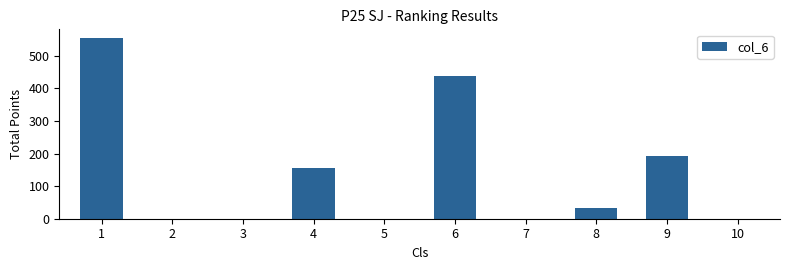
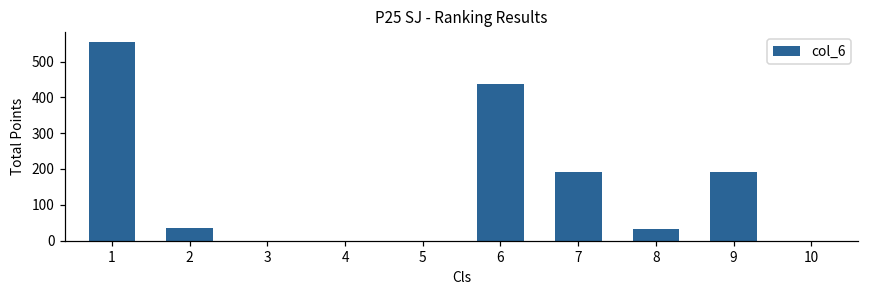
2: 0 -> 40
4: 160 -> 0
7: 0 -> 190
